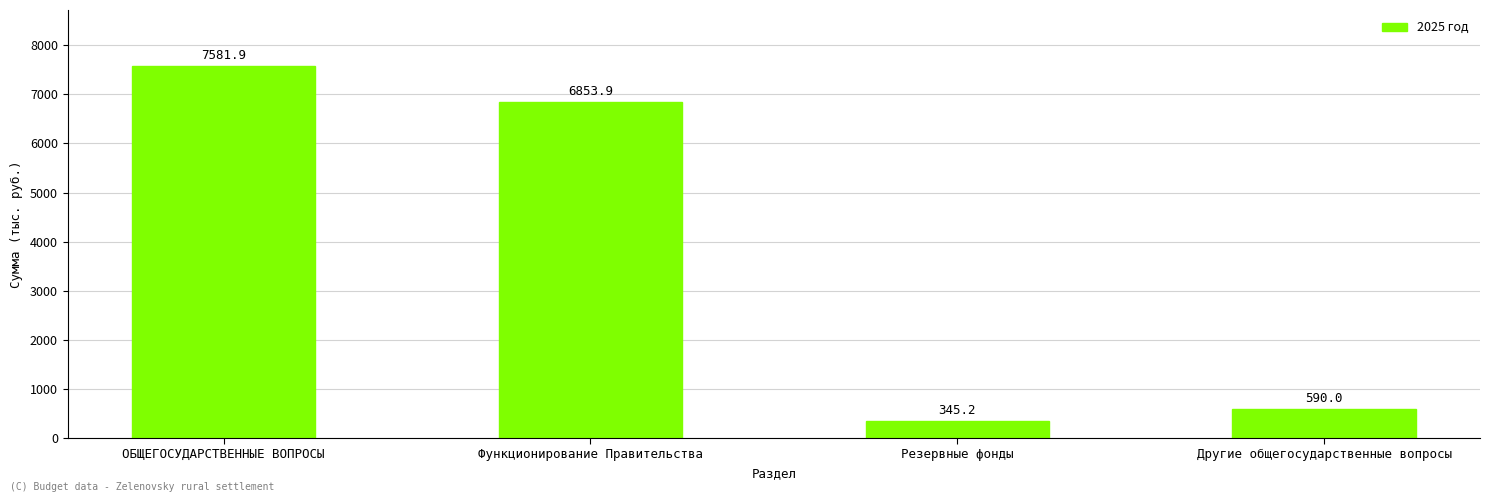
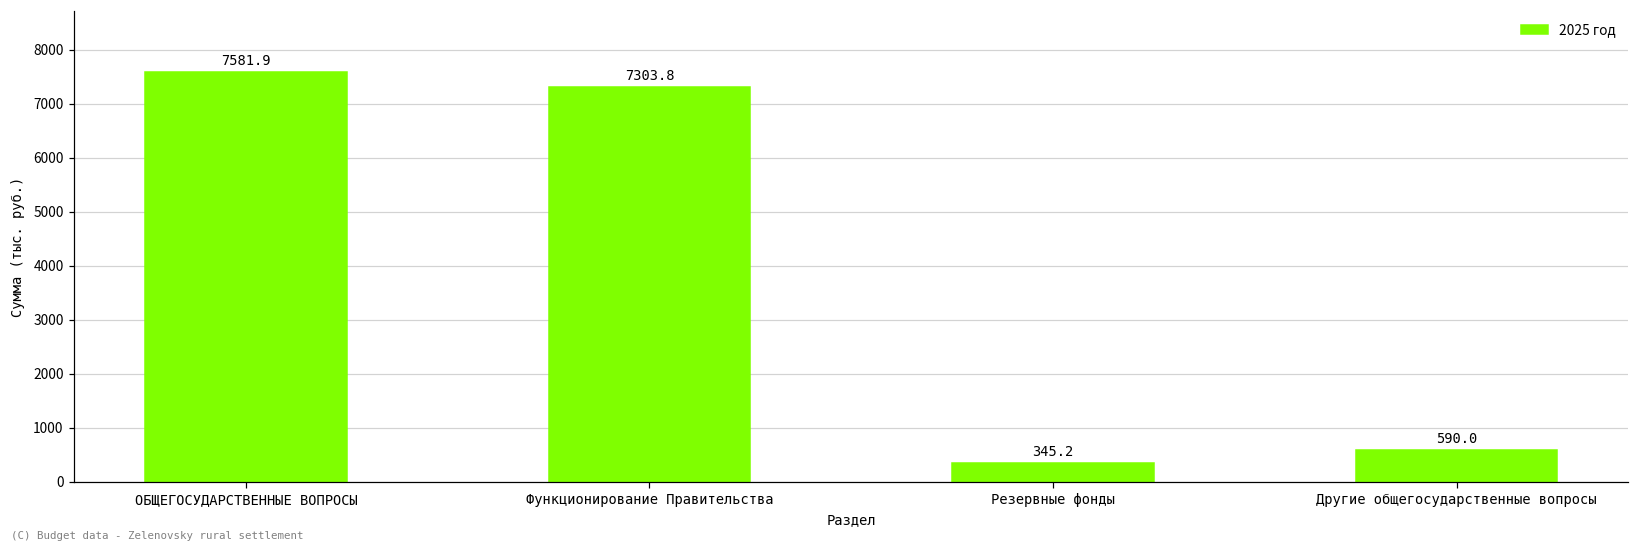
Функционирование Правительства: 6853.9 -> 7303.8
